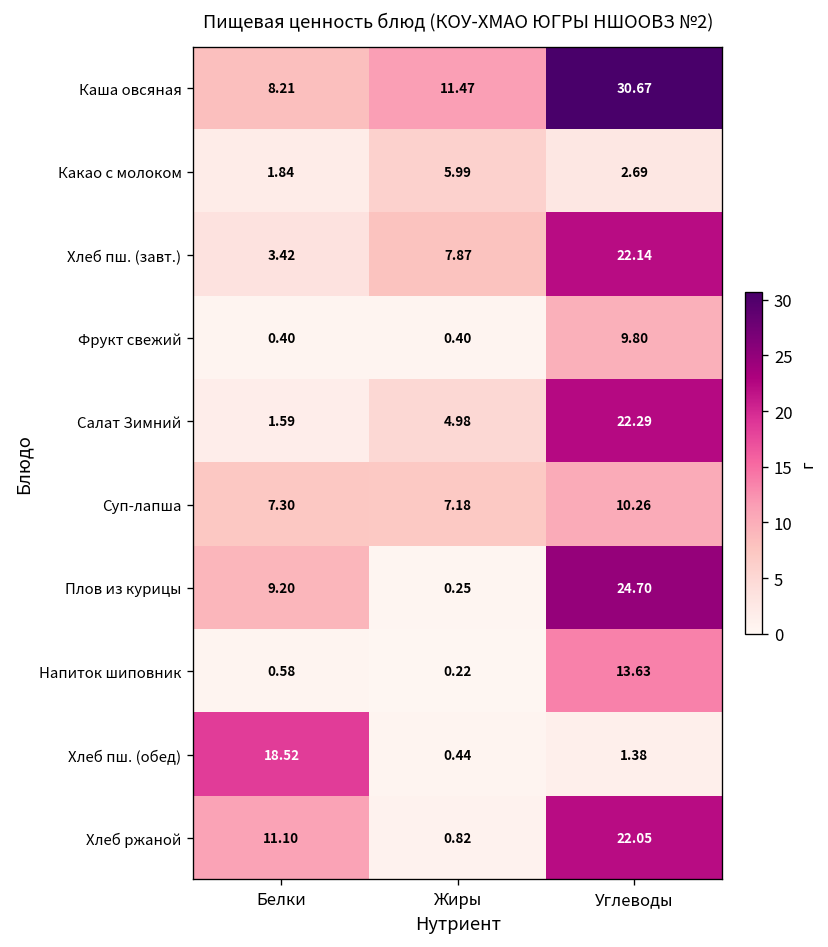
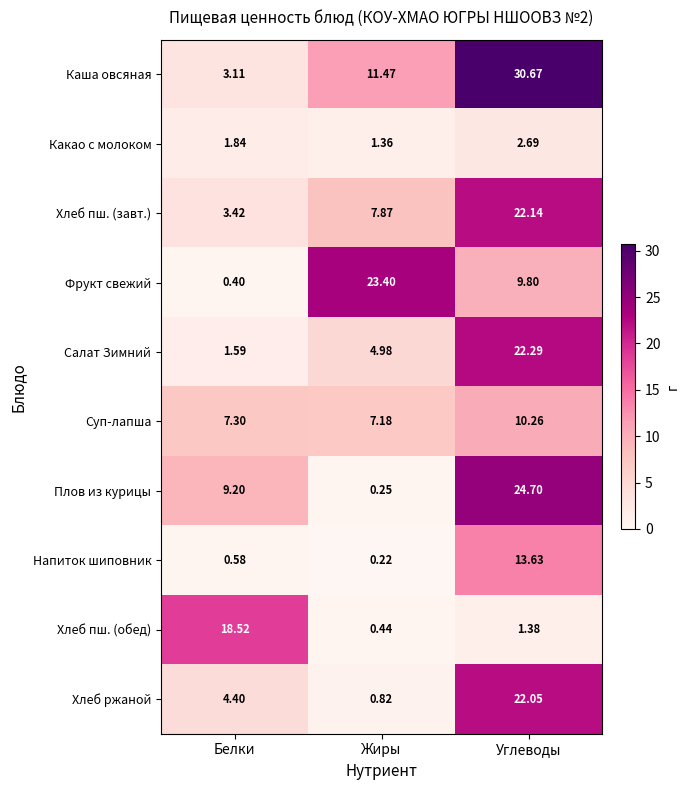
Каша овсяная, Белки: 8.21 -> 3.11
Какао с молоком, Жиры: 5.99 -> 1.36
Фрукт свежий, Жиры: 0.40 -> 23.40
Хлеб ржаной, Белки: 11.10 -> 4.40
